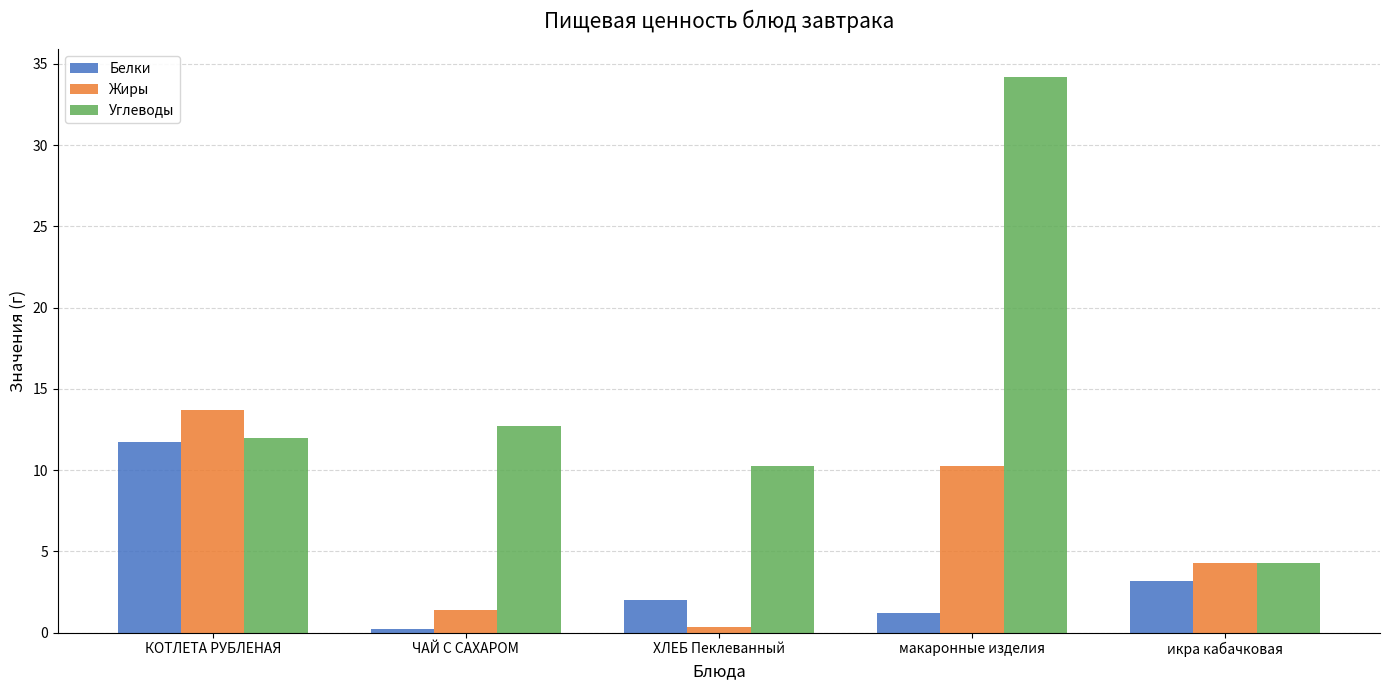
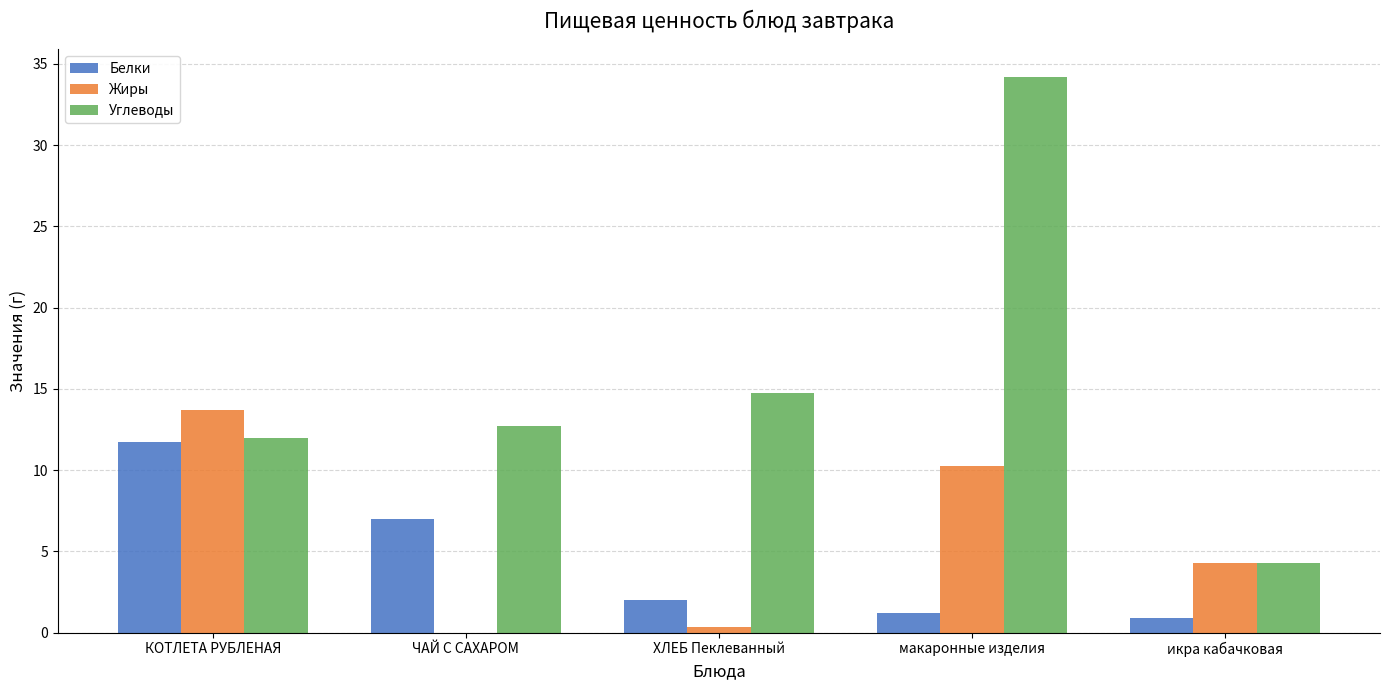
Белки, ЧАЙ С САХАРОМ: 0.2 -> 7.0
Жиры, ЧАЙ С САХАРОМ: 1.4 -> 0.0
Углеводы, ХЛЕБ Пеклеванный: 10.3 -> 14.7
Белки, икра кабачковая: 3.2 -> 0.9
